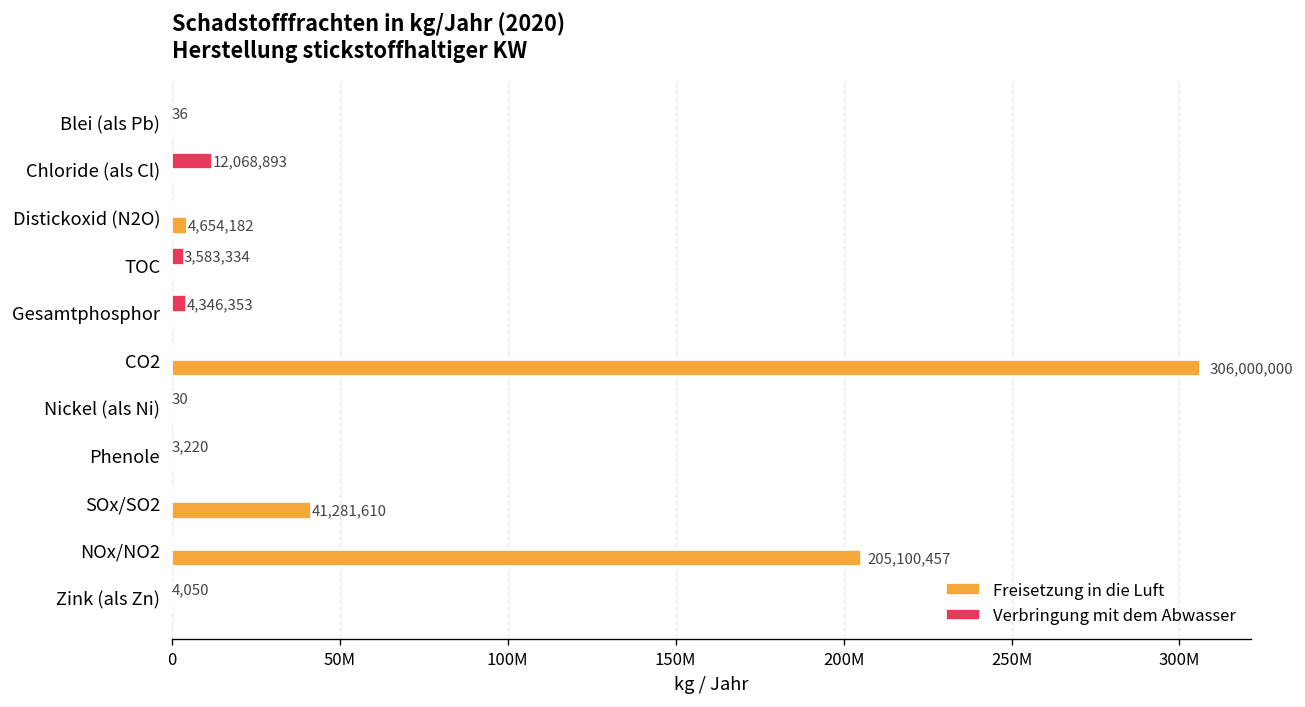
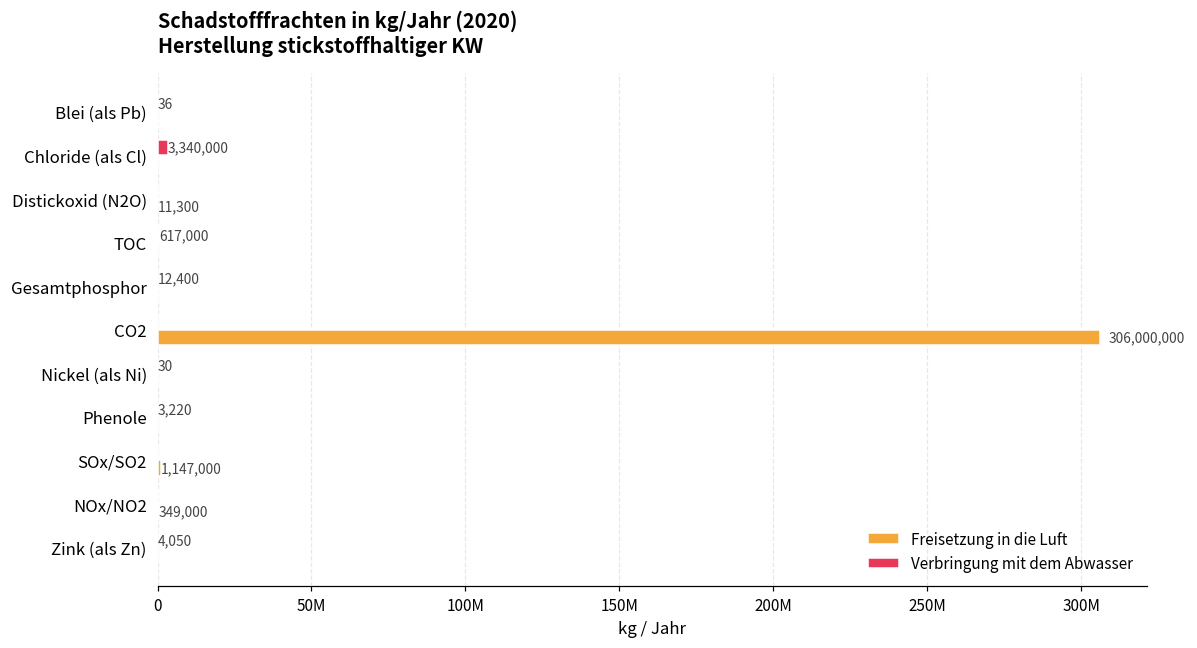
Verbringung mit dem Abwasser, Chloride (als Cl): 12,068,893 -> 3,340,000
Freisetzung in die Luft, Distickoxid (N2O): 4,654,182 -> 11,300
Verbringung mit dem Abwasser, TOC: 3,583,334 -> 617,000
Verbringung mit dem Abwasser, Gesamtphosphor: 4,346,353 -> 12,400
Freisetzung in die Luft, SOx/SO2: 41,281,610 -> 1,147,000
Freisetzung in die Luft, NOx/NO2: 205,100,457 -> 349,000
